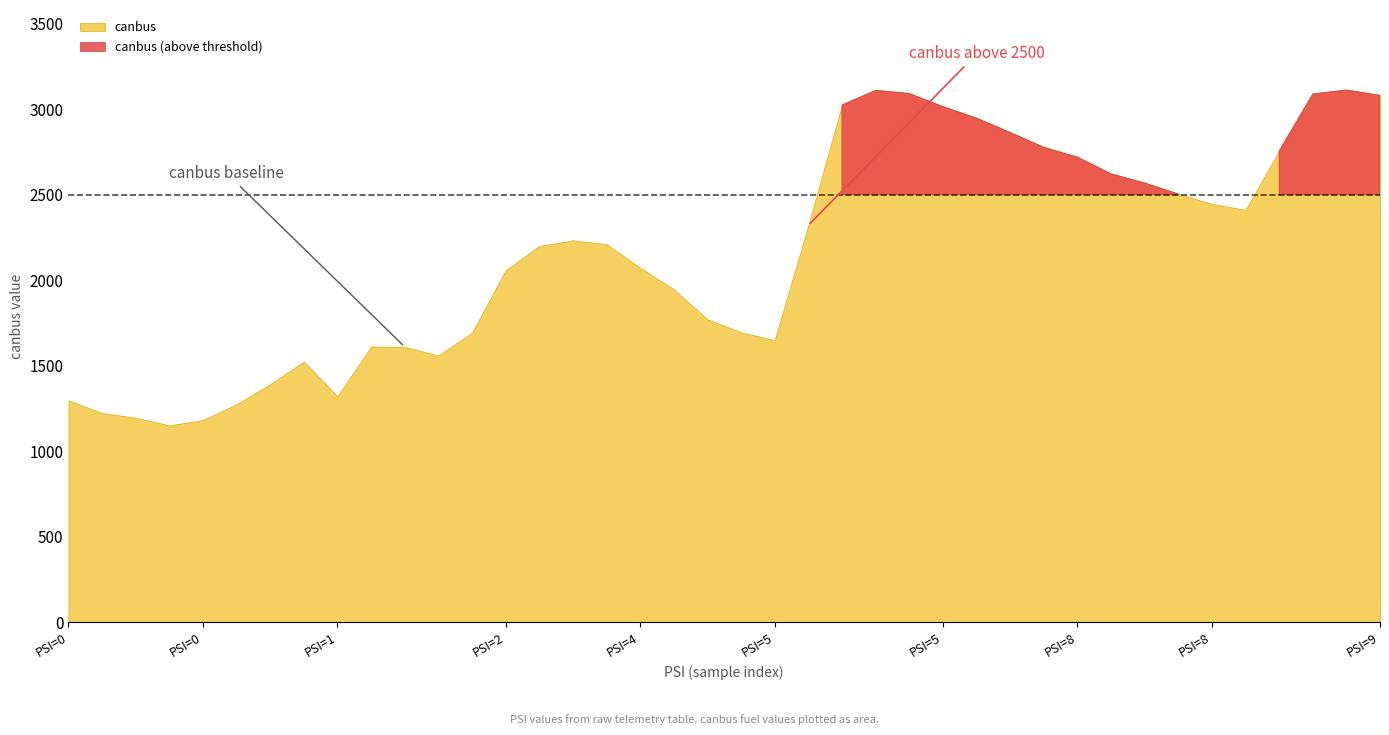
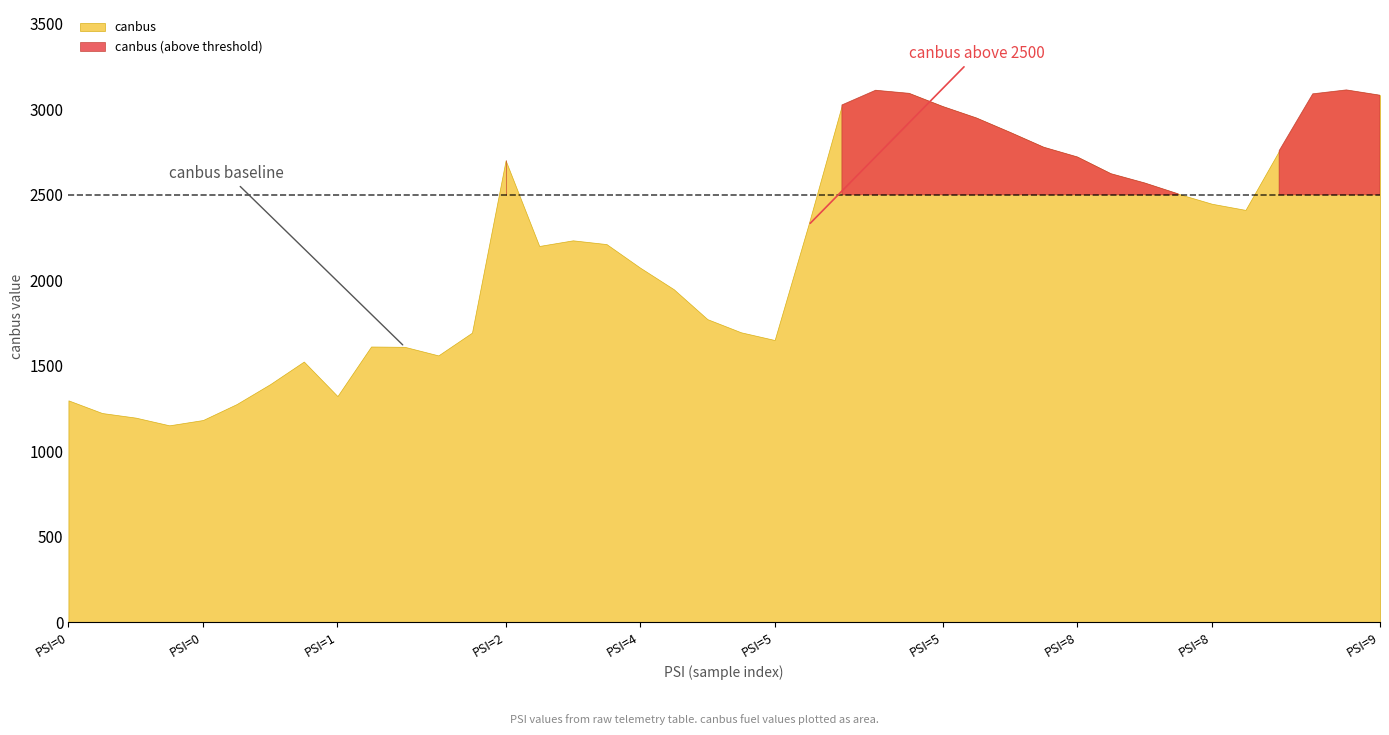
PSI=2: 2060 -> 2700
